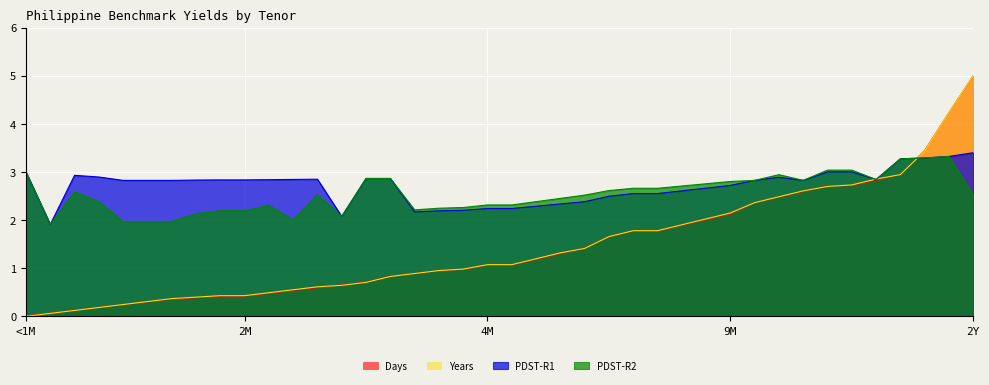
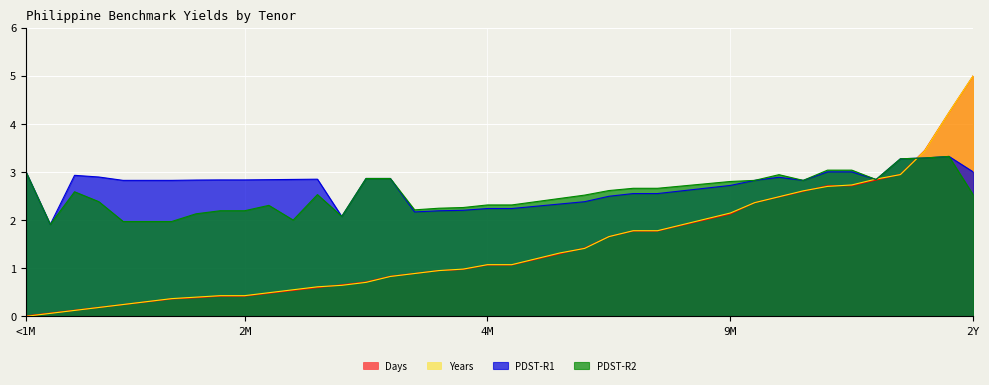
PDST-R1, 2Y: 3.4 -> 3.0
